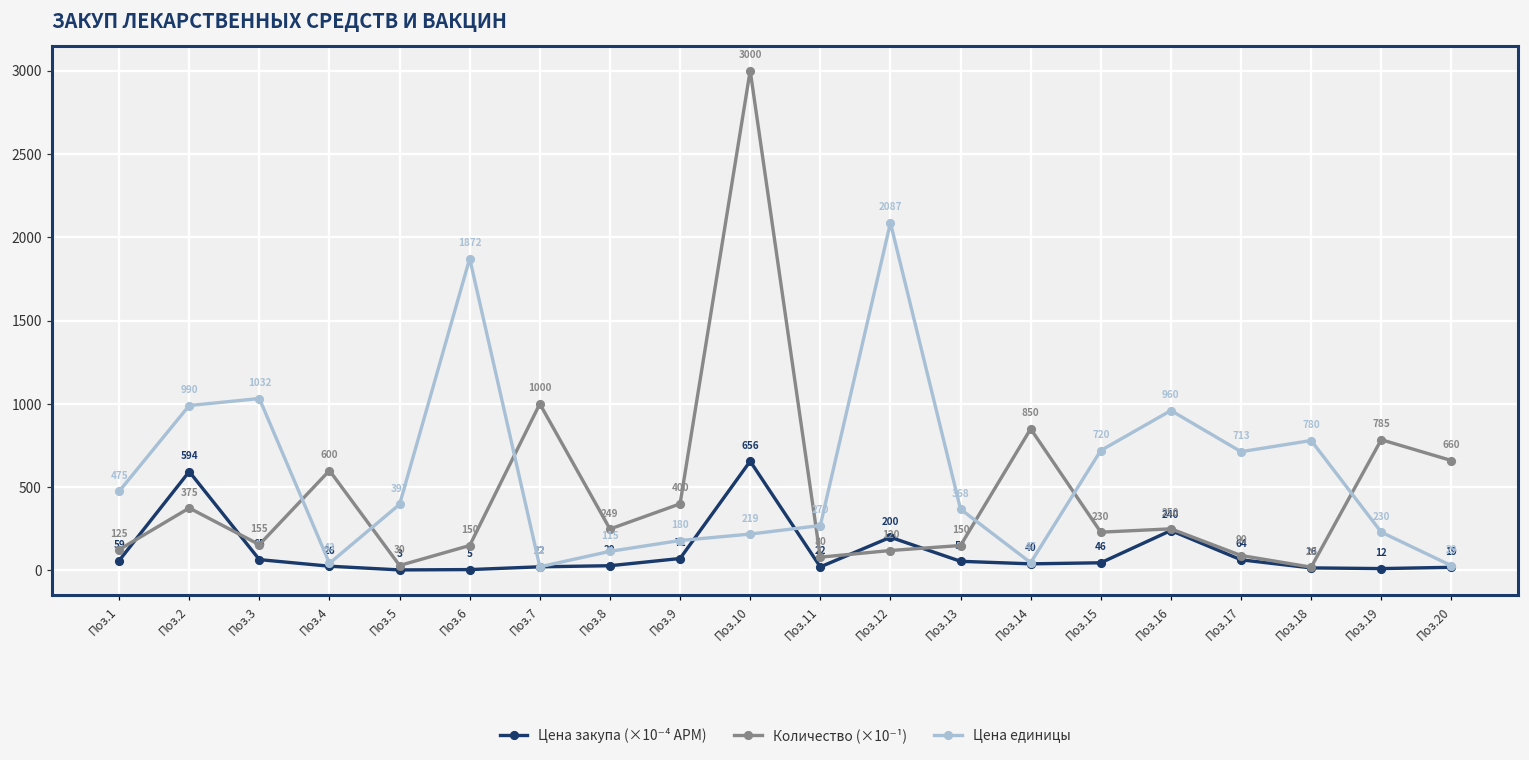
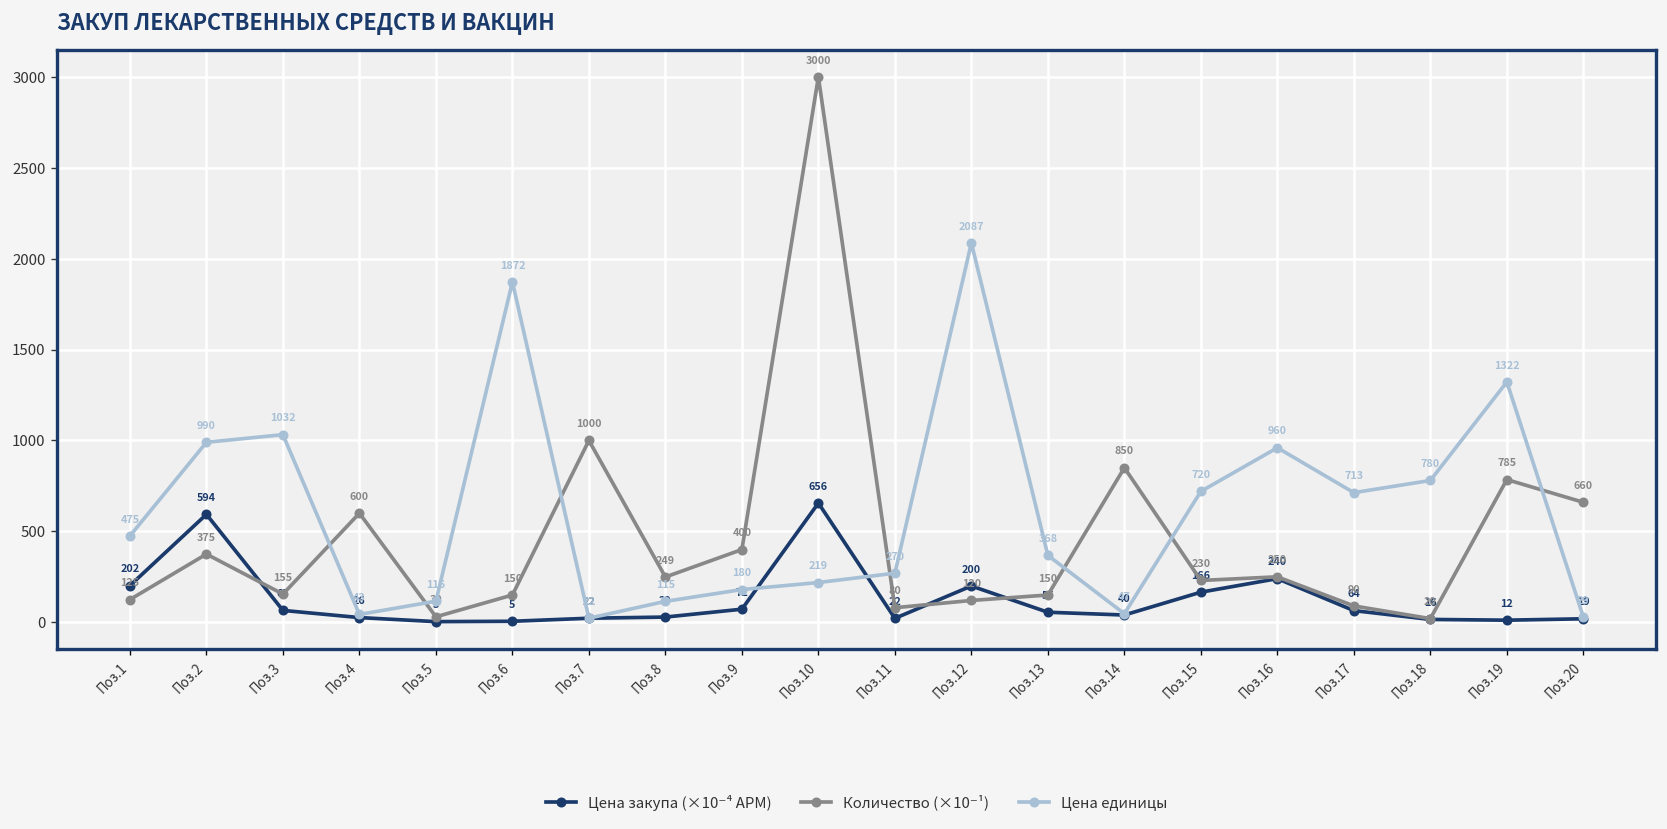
Цена закупа (×10⁻⁴ АРМ), Поз.1: 59 -> 202
Цена единицы, Поз.5: 397 -> 116
Цена закупа (×10⁻⁴ АРМ), Поз.15: 46 -> 166
Цена единицы, Поз.19: 230 -> 1322
